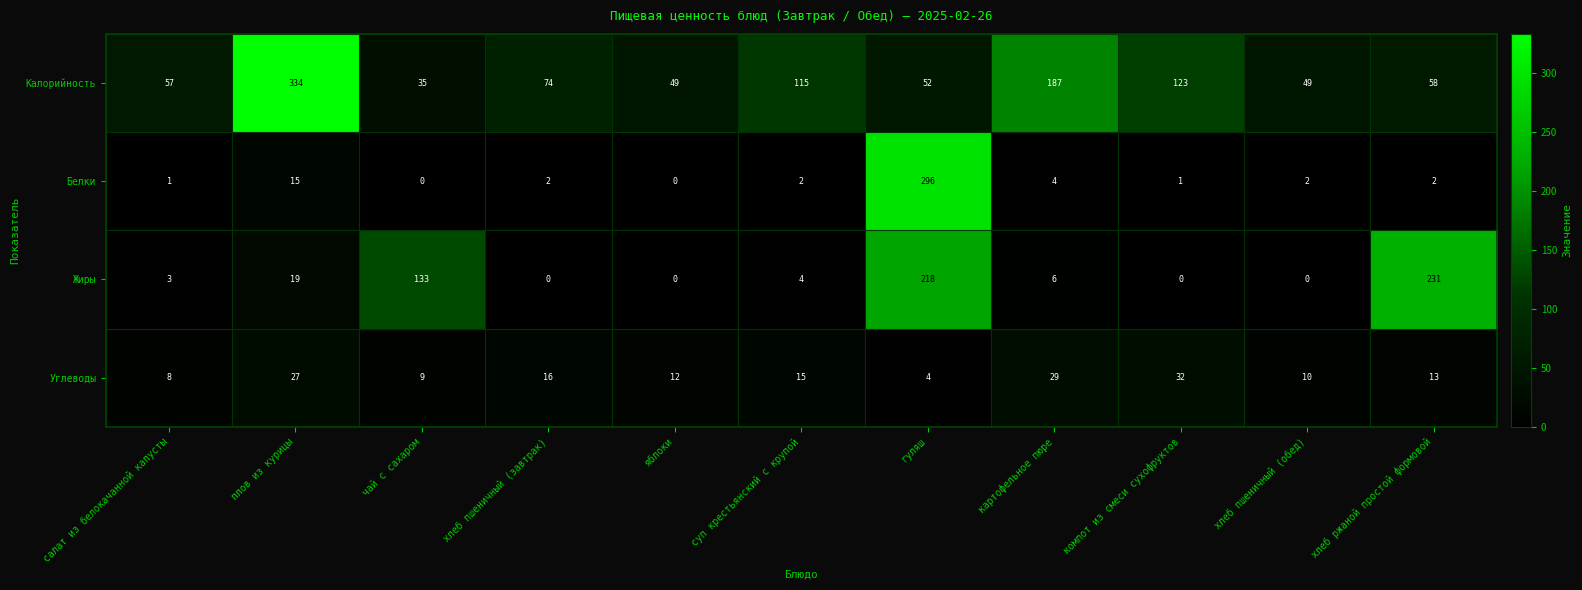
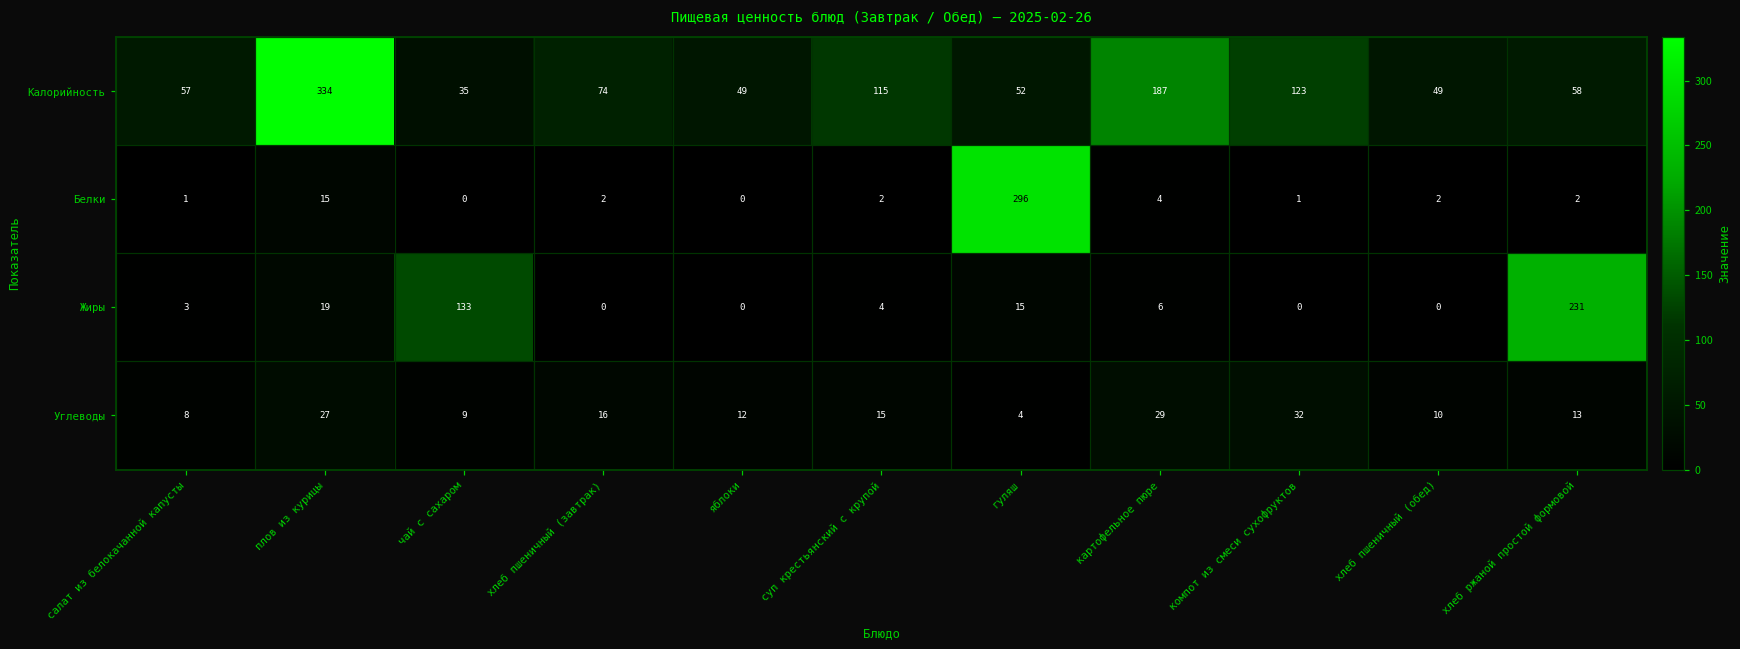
Жиры, гуляш: 218 -> 15
